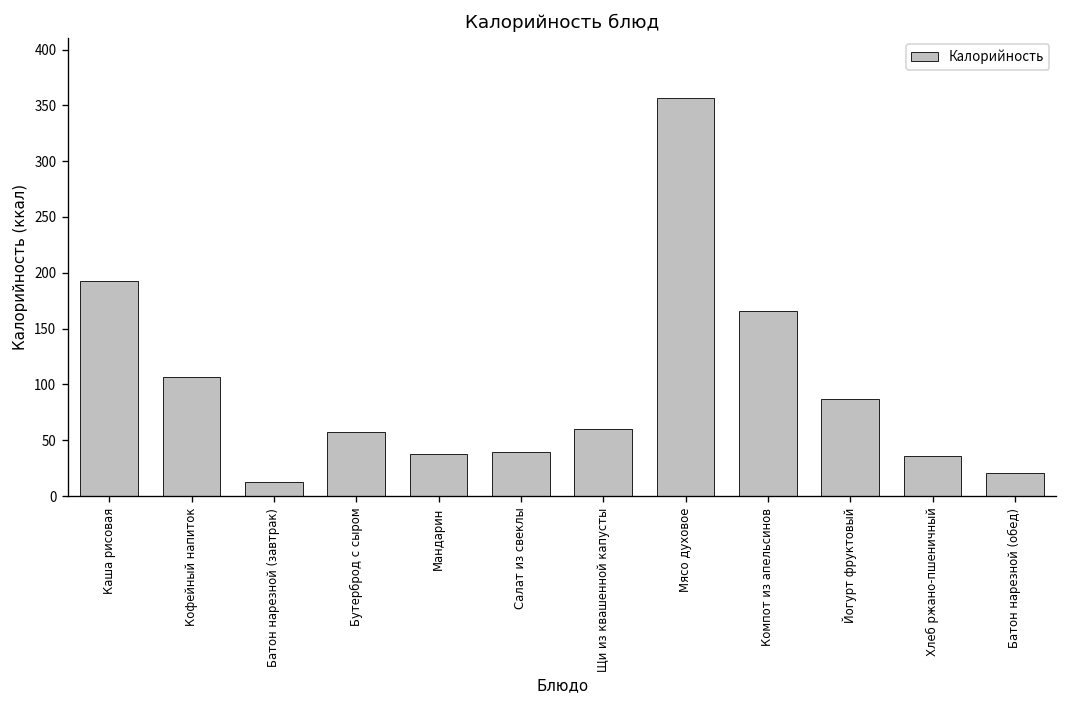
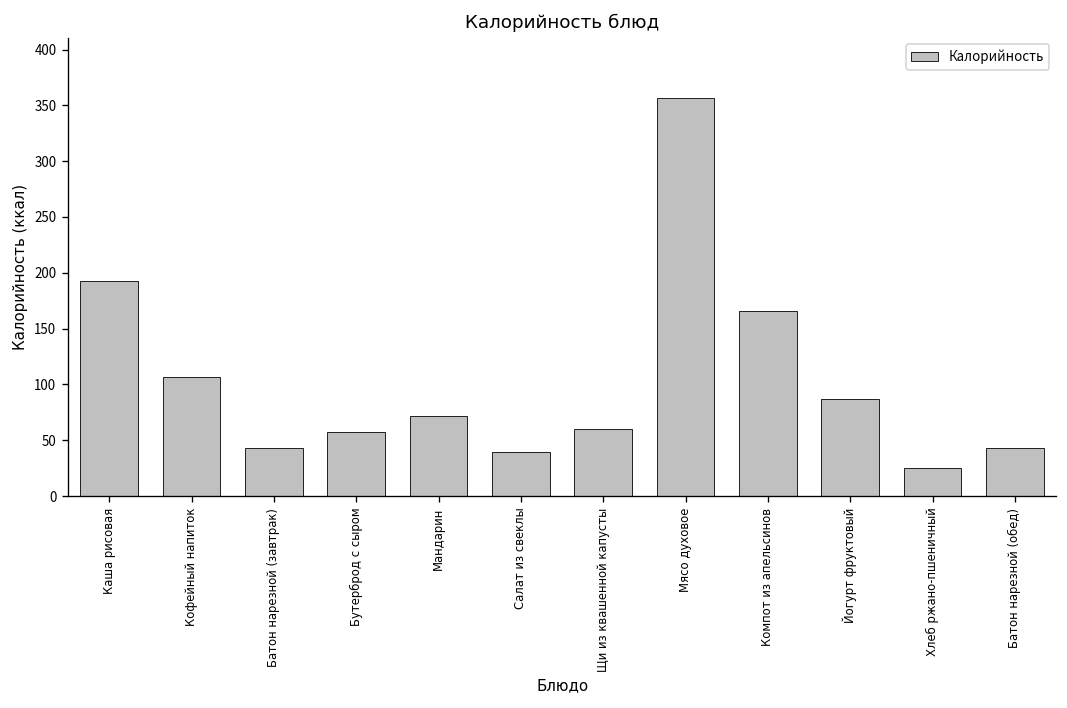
Батон нарезной (завтрак): 10 -> 40
Мандарин: 40 -> 70
Хлеб ржано-пшеничный: 40 -> 30
Батон нарезной (обед): 20 -> 40
